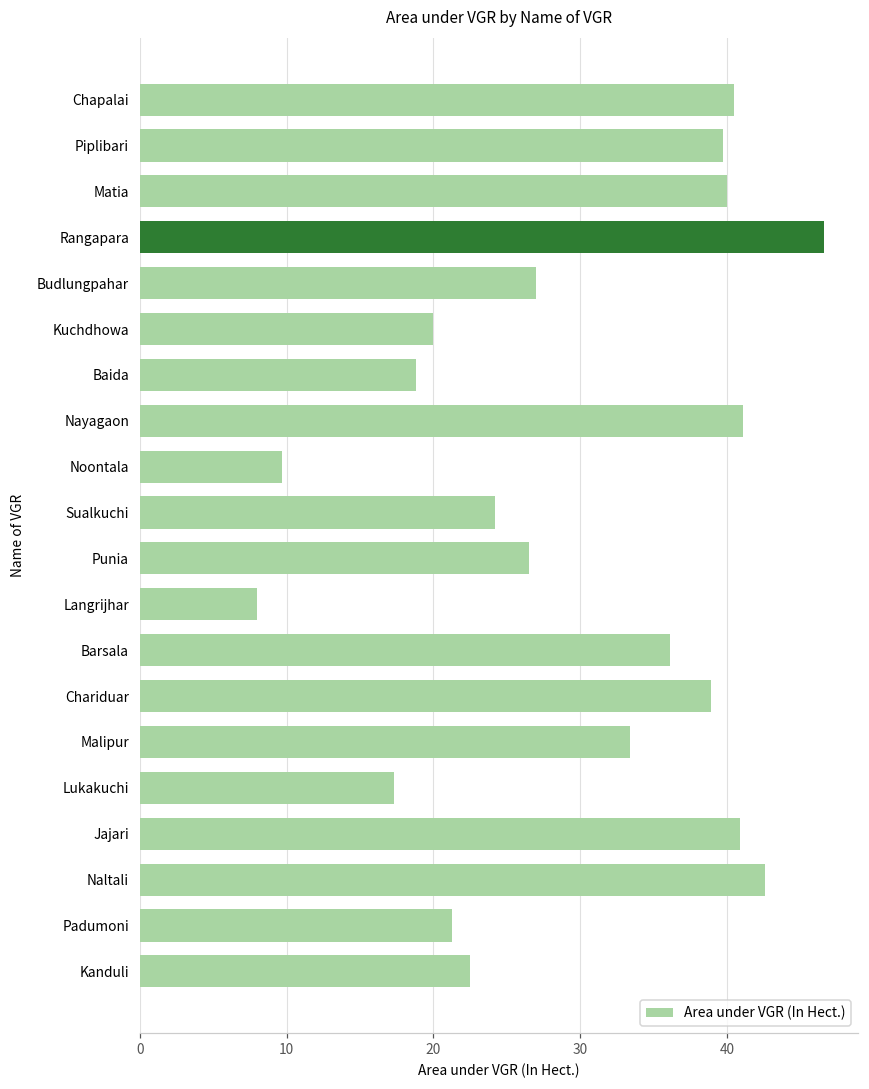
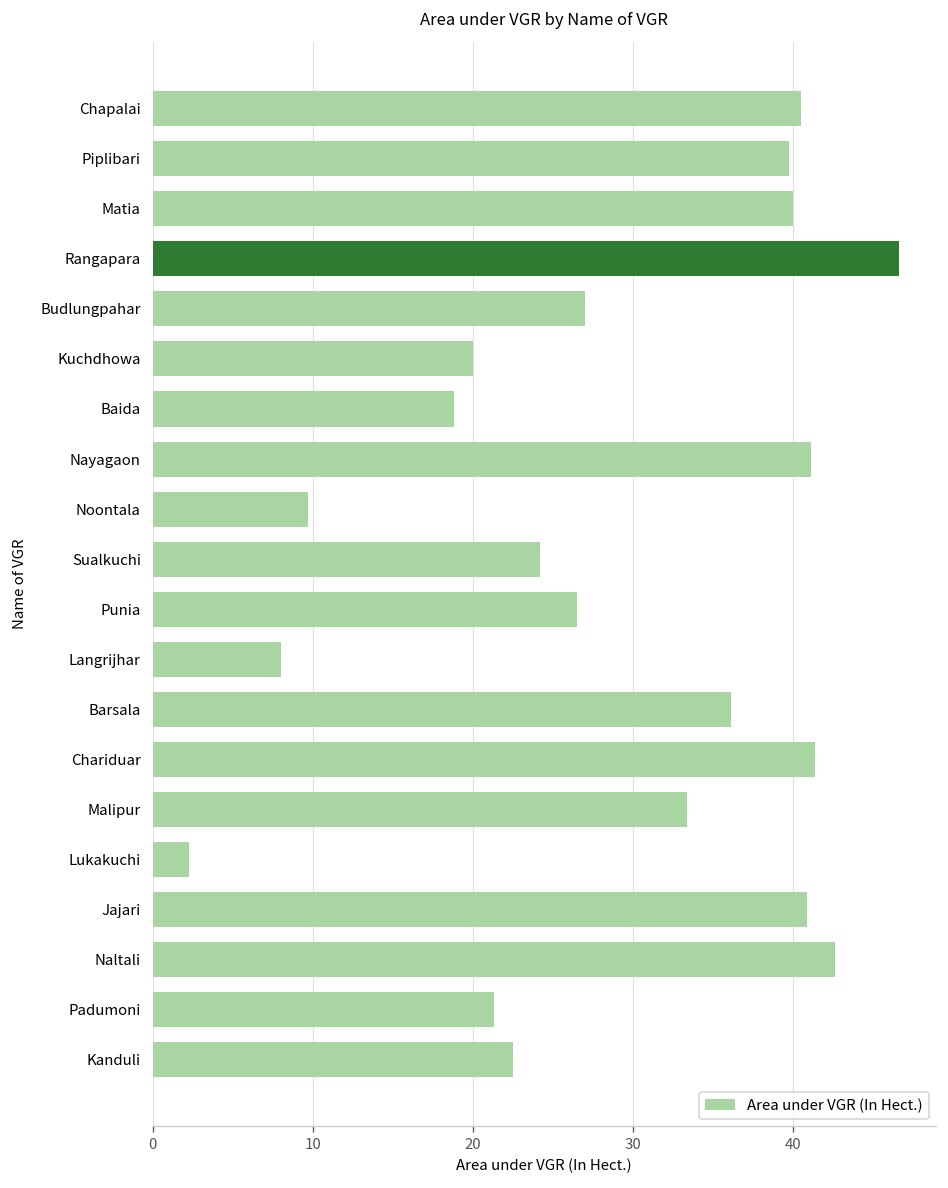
Chariduar: 38.9 -> 41.4
Lukakuchi: 17.3 -> 2.3
